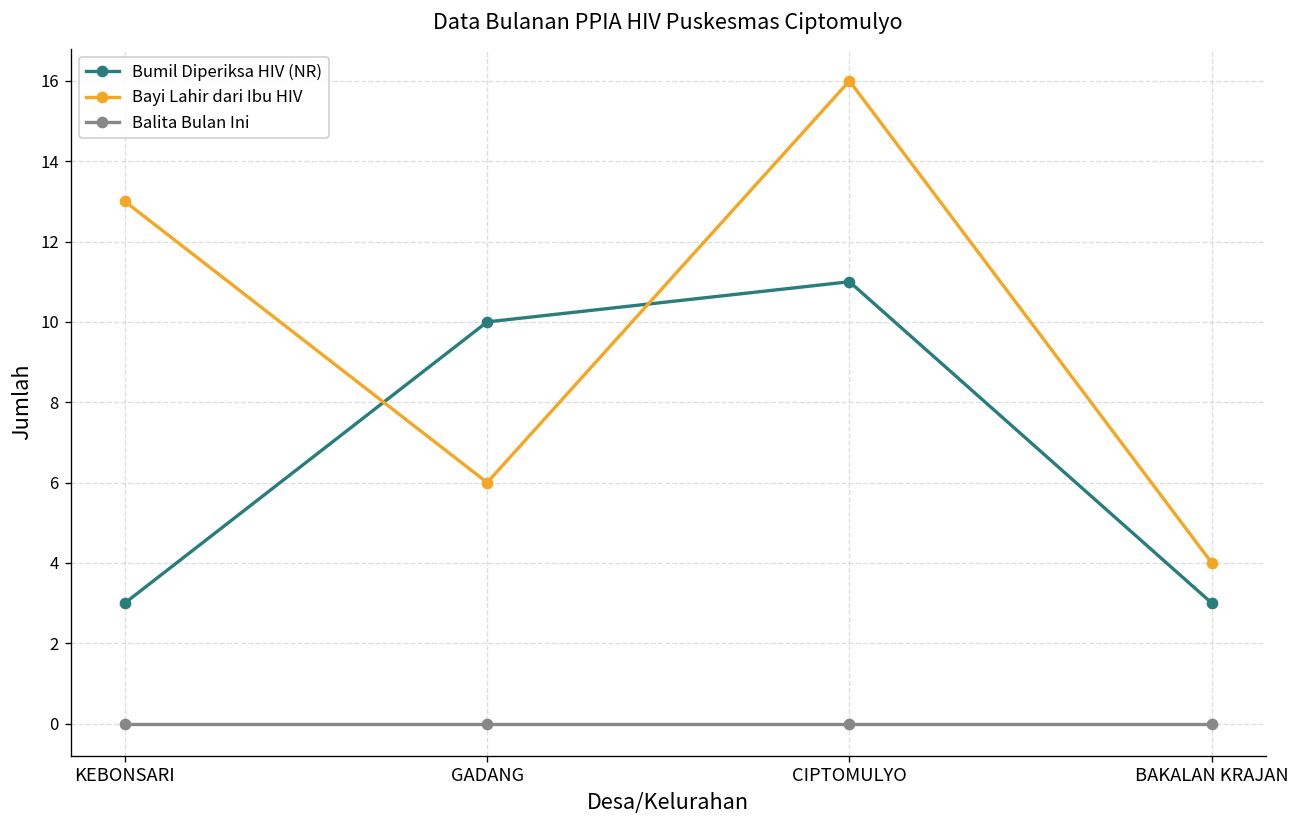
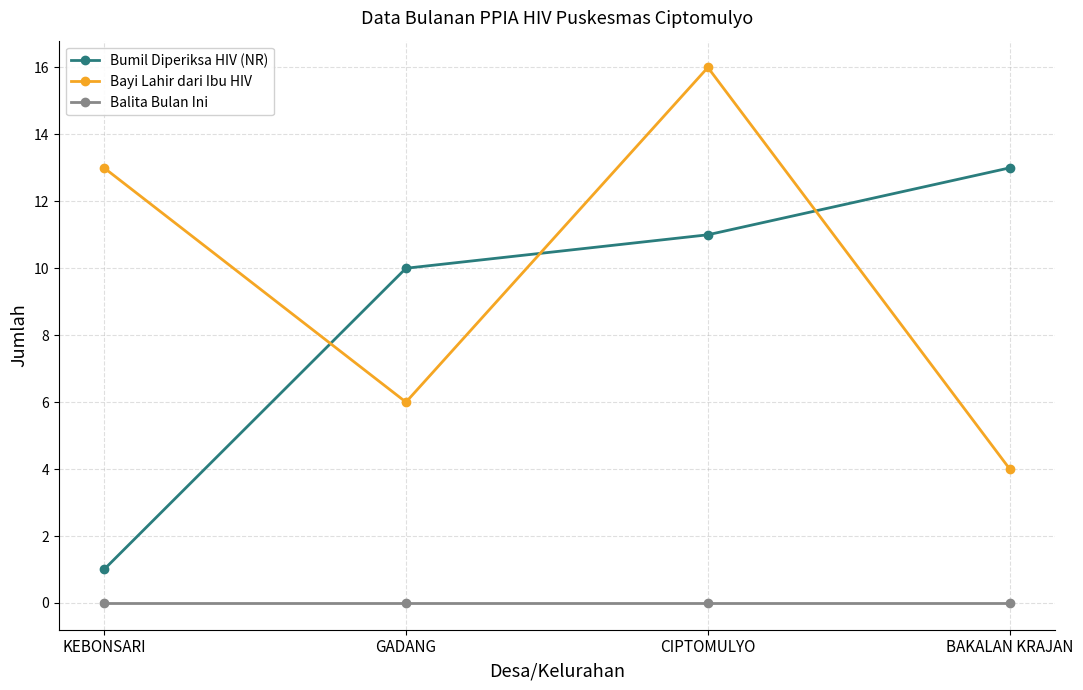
Bumil Diperiksa HIV (NR), KEBONSARI: 3 -> 1
Bumil Diperiksa HIV (NR), BAKALAN KRAJAN: 3 -> 13
